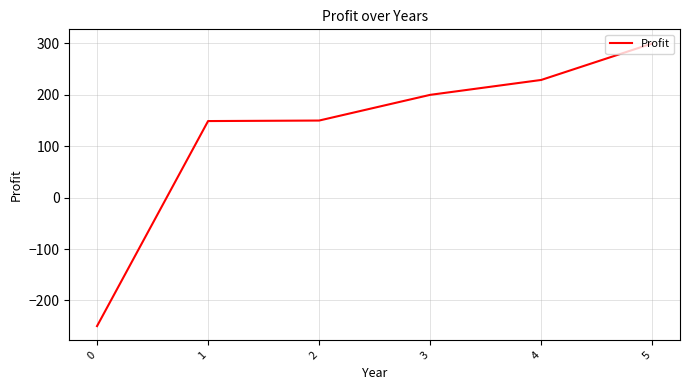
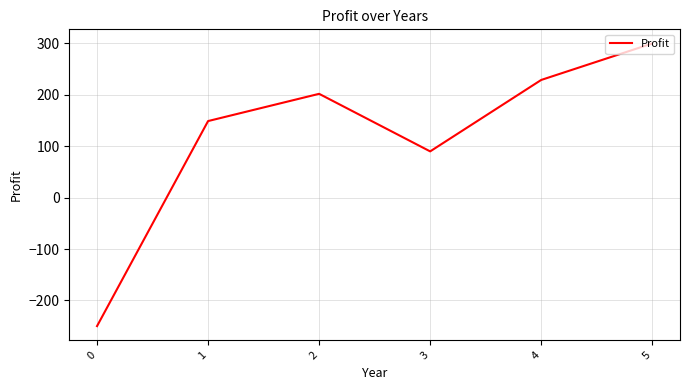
2: 150 -> 200
3: 200 -> 90
